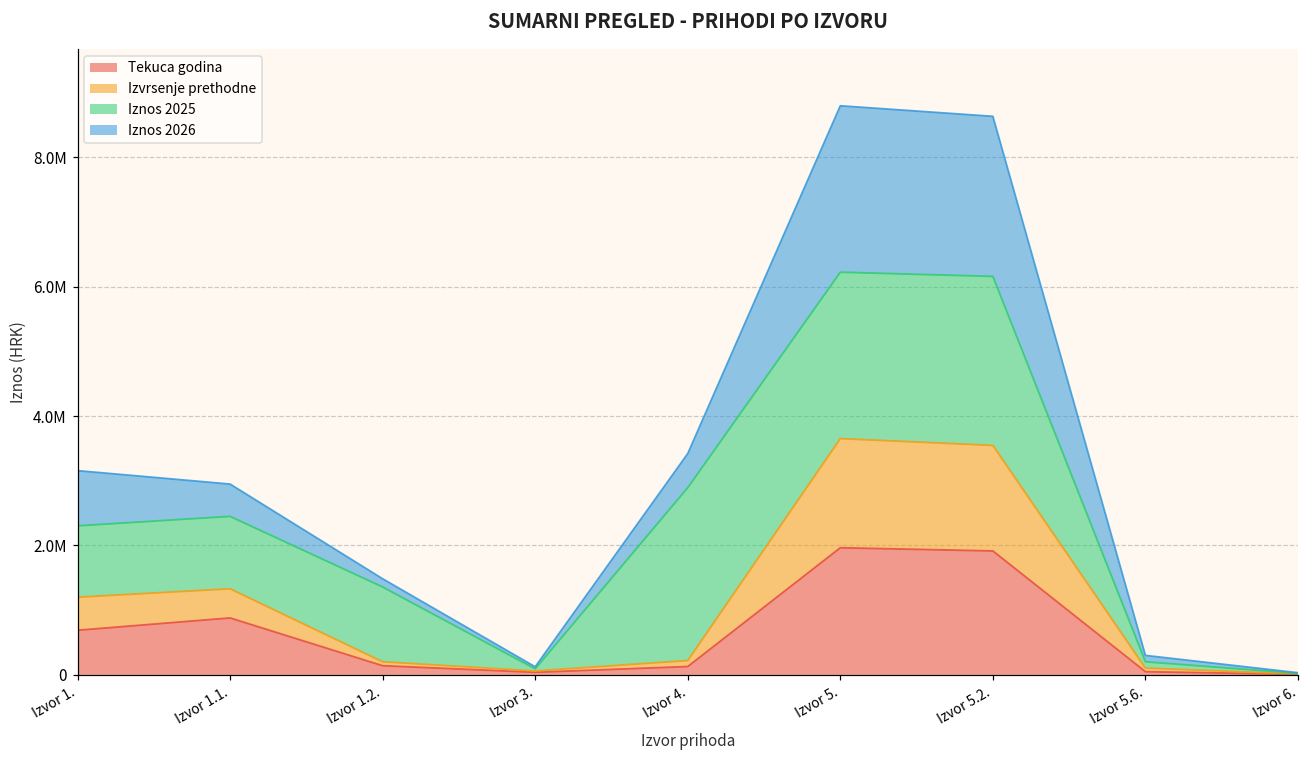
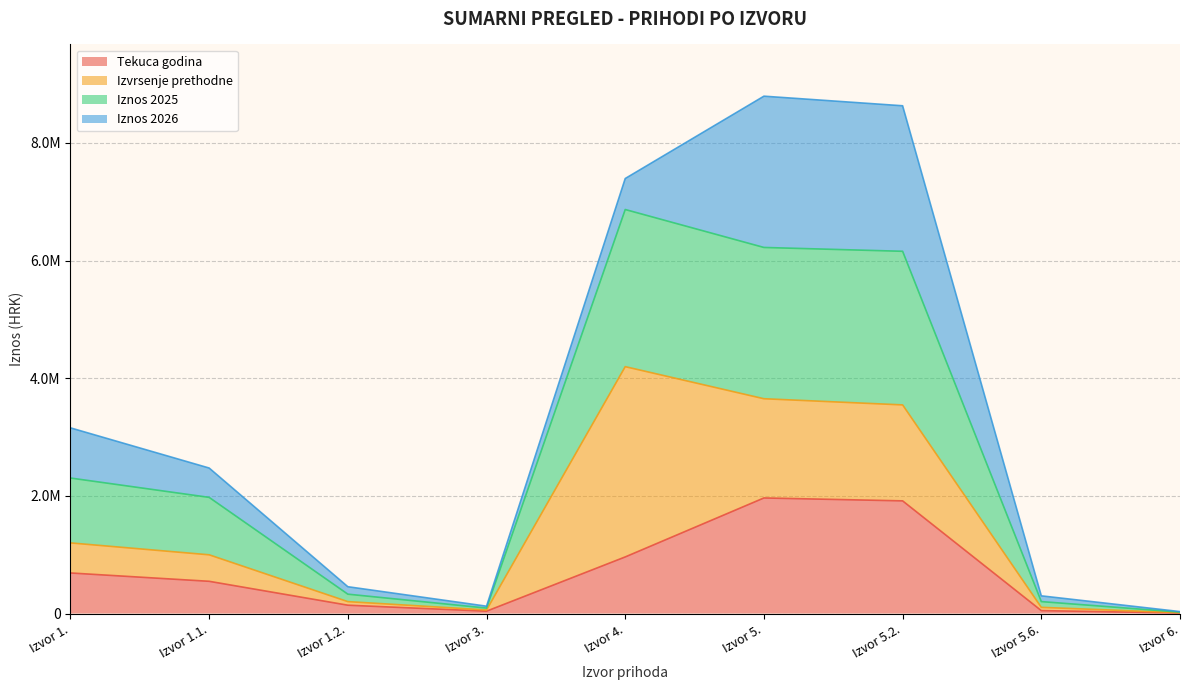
Tekuca godina, Izvor 1.1.: 900000 -> 500000
Iznos 2025, Izvor 1.1.: 1100000 -> 1000000
Iznos 2025, Izvor 1.2.: 1200000 -> 100000
Tekuca godina, Izvor 4.: 100000 -> 1000000
Izvrsenje prethodne, Izvor 4.: 100000 -> 3200000
